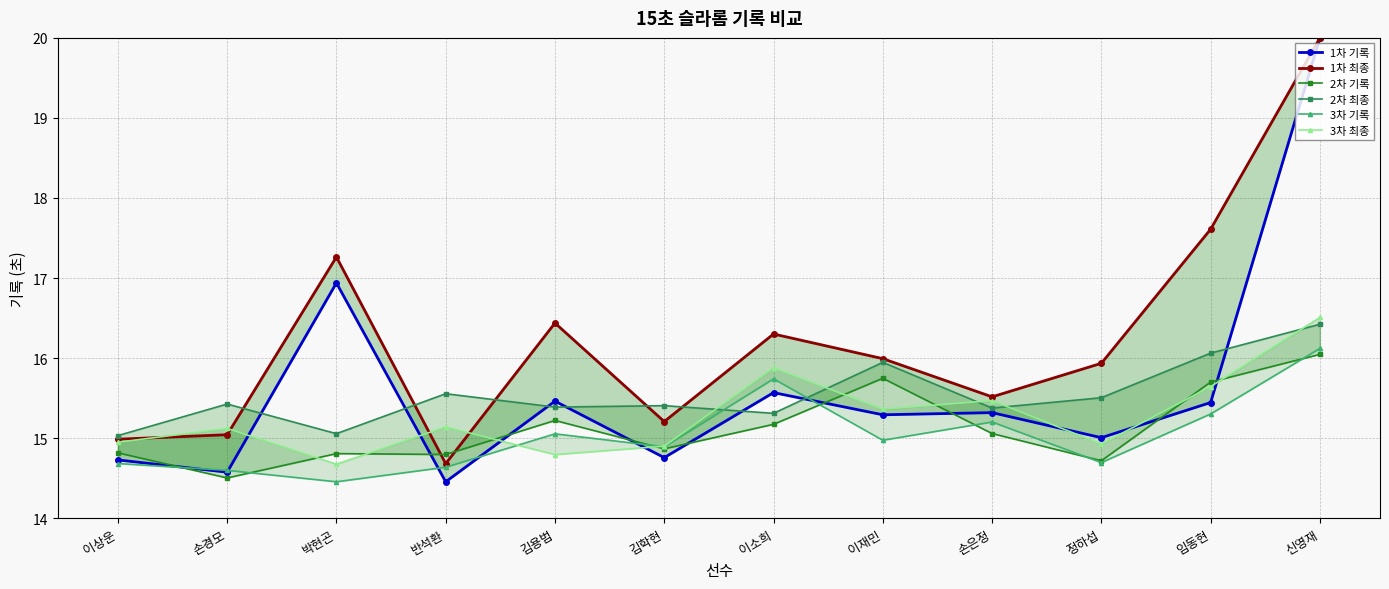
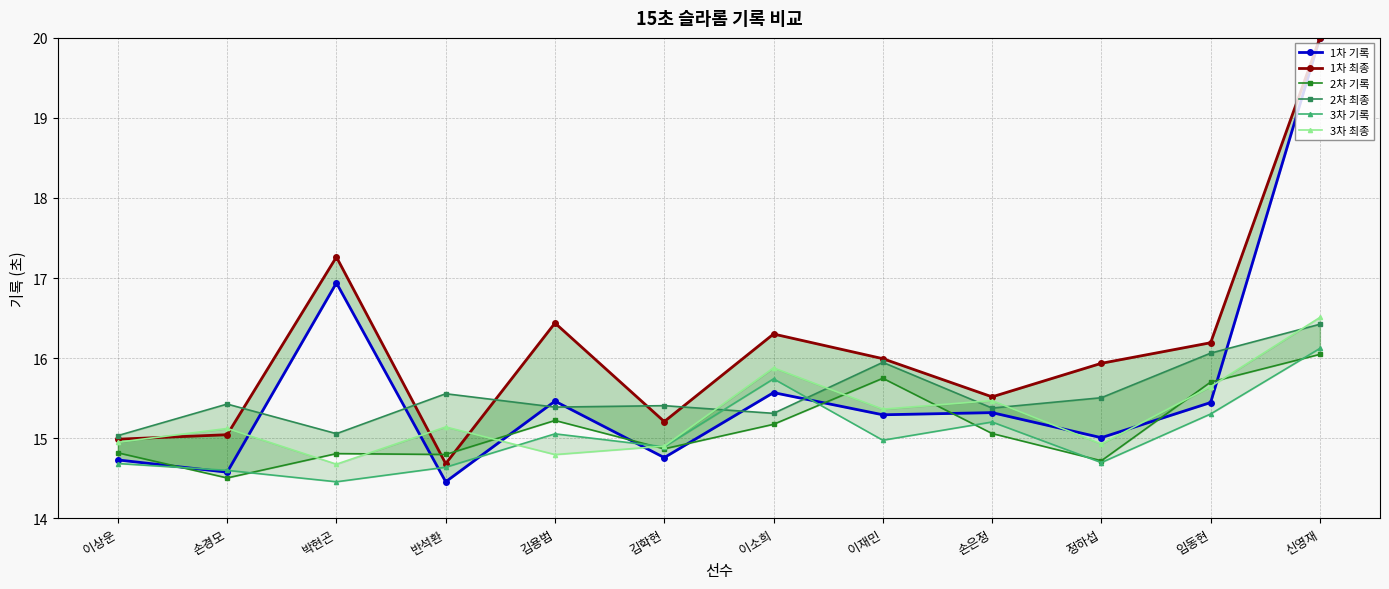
1차 최종, 임동현: 17.6 -> 16.2
